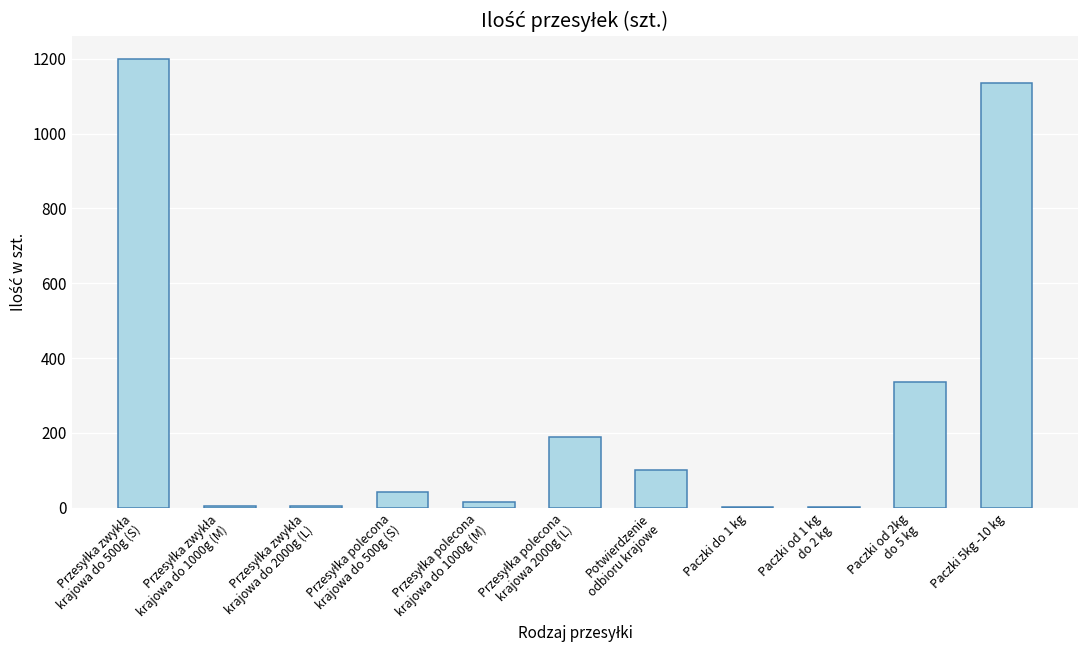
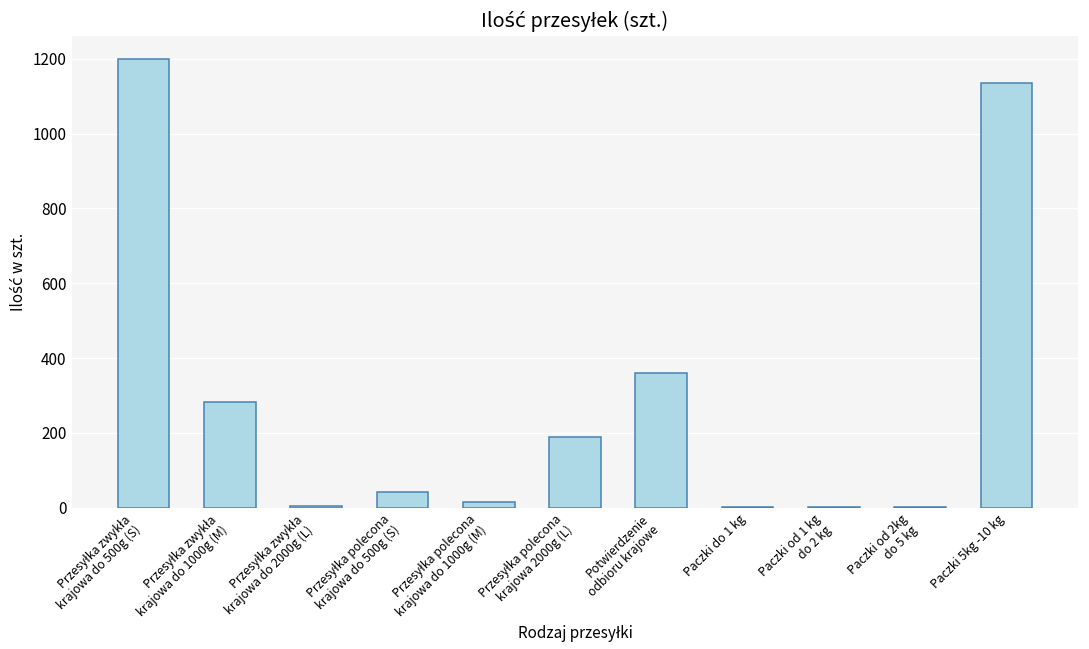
Przesyłka zwykła krajowa do 1000g (M): 10 -> 280
Potwierdzenie odbioru krajowe: 100 -> 360
Paczki od 2kg do 5 kg: 340 -> 0
